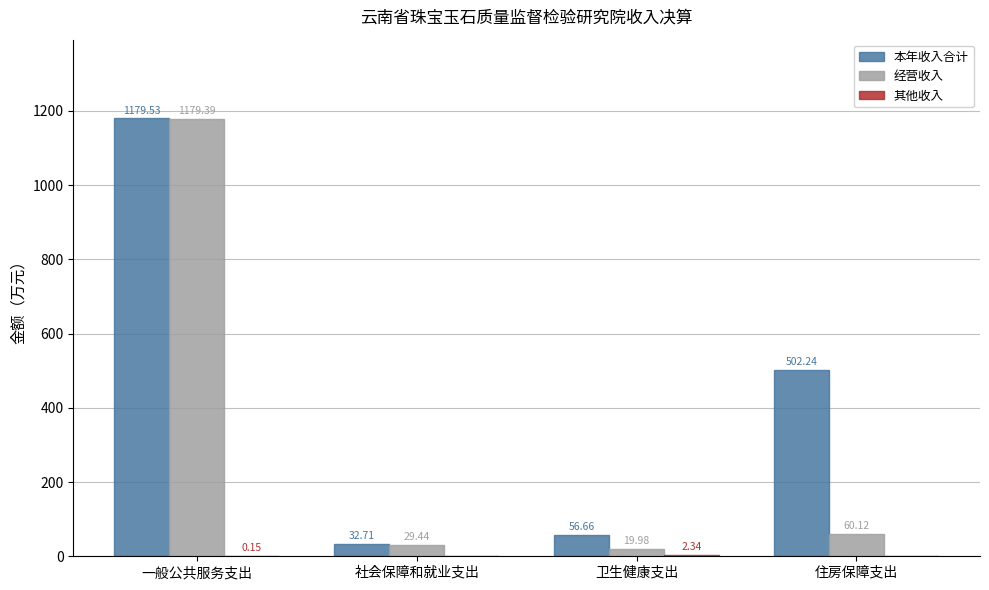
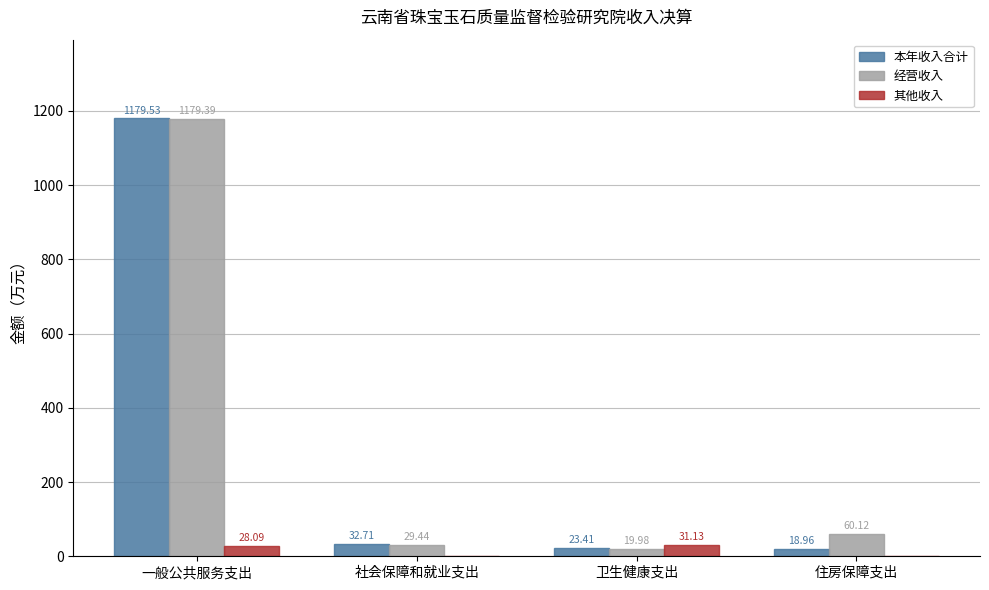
其他收入, 一般公共服务支出: 0.15 -> 28.09
本年收入合计, 卫生健康支出: 56.66 -> 23.41
其他收入, 卫生健康支出: 2.34 -> 31.13
本年收入合计, 住房保障支出: 502.24 -> 18.96
